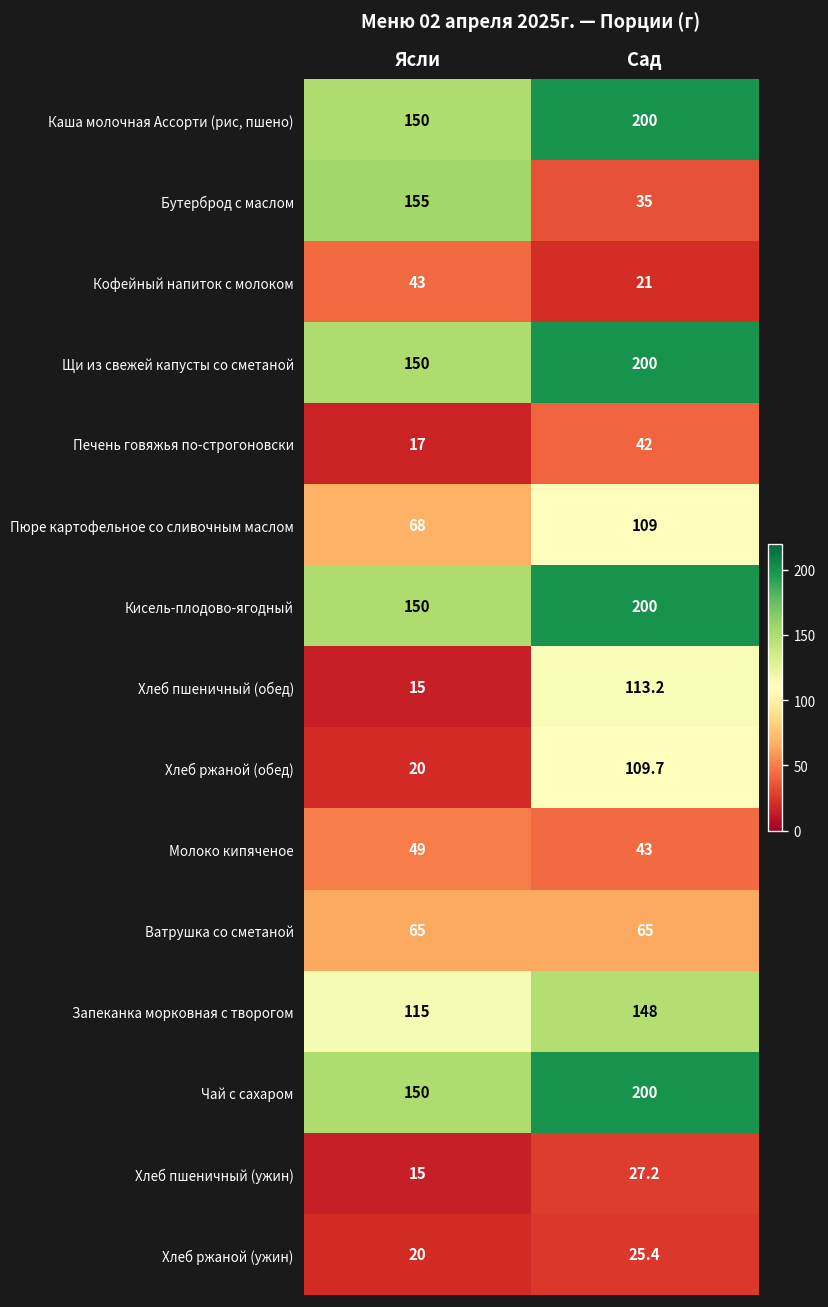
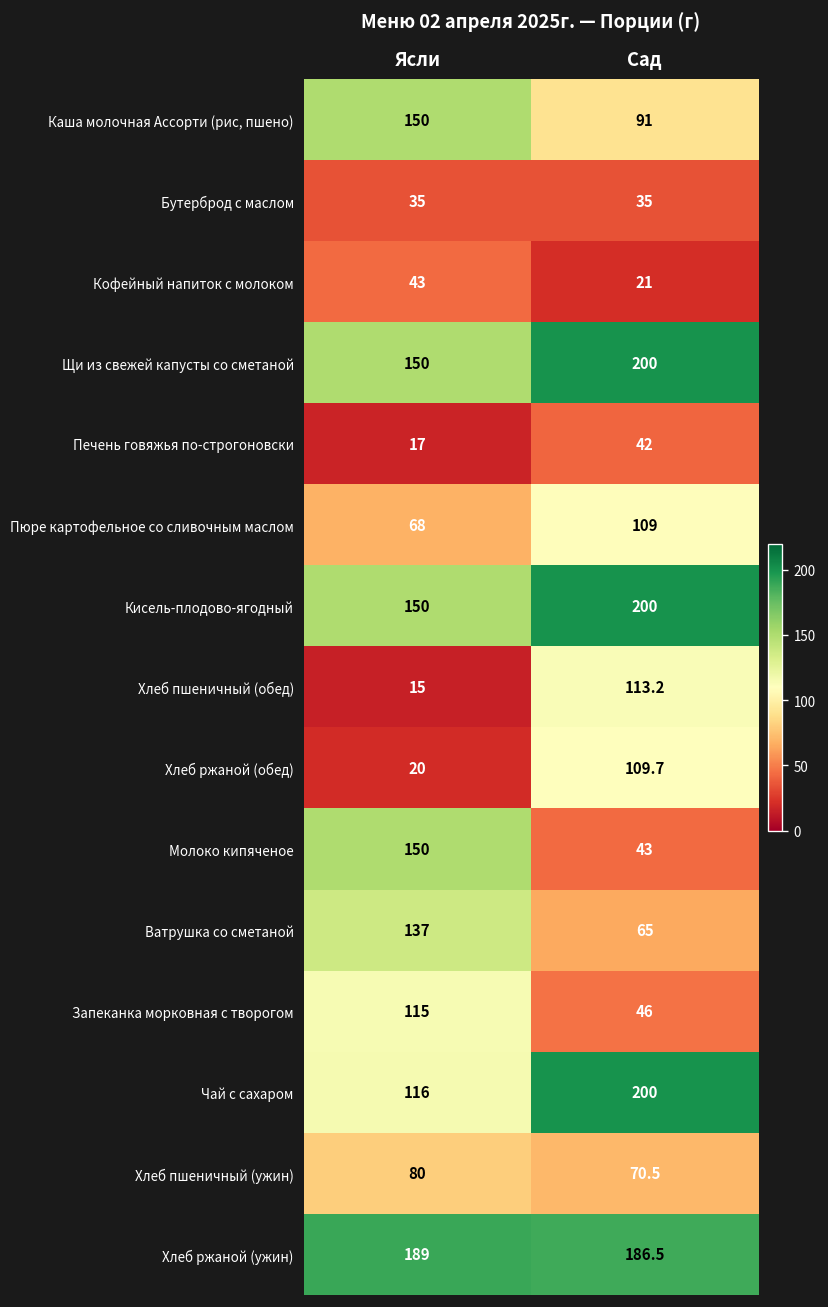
Каша молочная Ассорти (рис, пшено), Сад: 200 -> 91
Бутерброд с маслом, Ясли: 155 -> 35
Молоко кипяченое, Ясли: 49 -> 150
Ватрушка со сметаной, Ясли: 65 -> 137
Запеканка морковная с творогом, Сад: 148 -> 46
Чай с сахаром, Ясли: 150 -> 116
Хлеб пшеничный (ужин), Ясли: 15 -> 80
Хлеб пшеничный (ужин), Сад: 27.2 -> 70.5
Хлеб ржаной (ужин), Ясли: 20 -> 189
Хлеб ржаной (ужин), Сад: 25.4 -> 186.5
